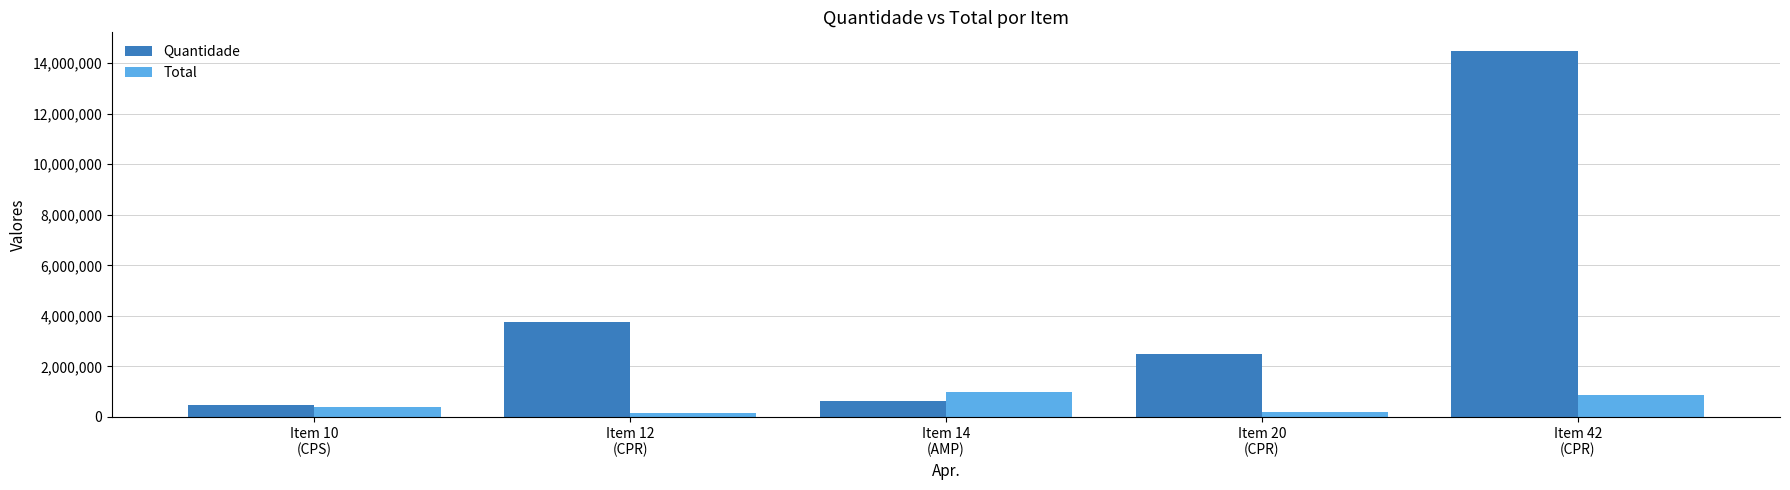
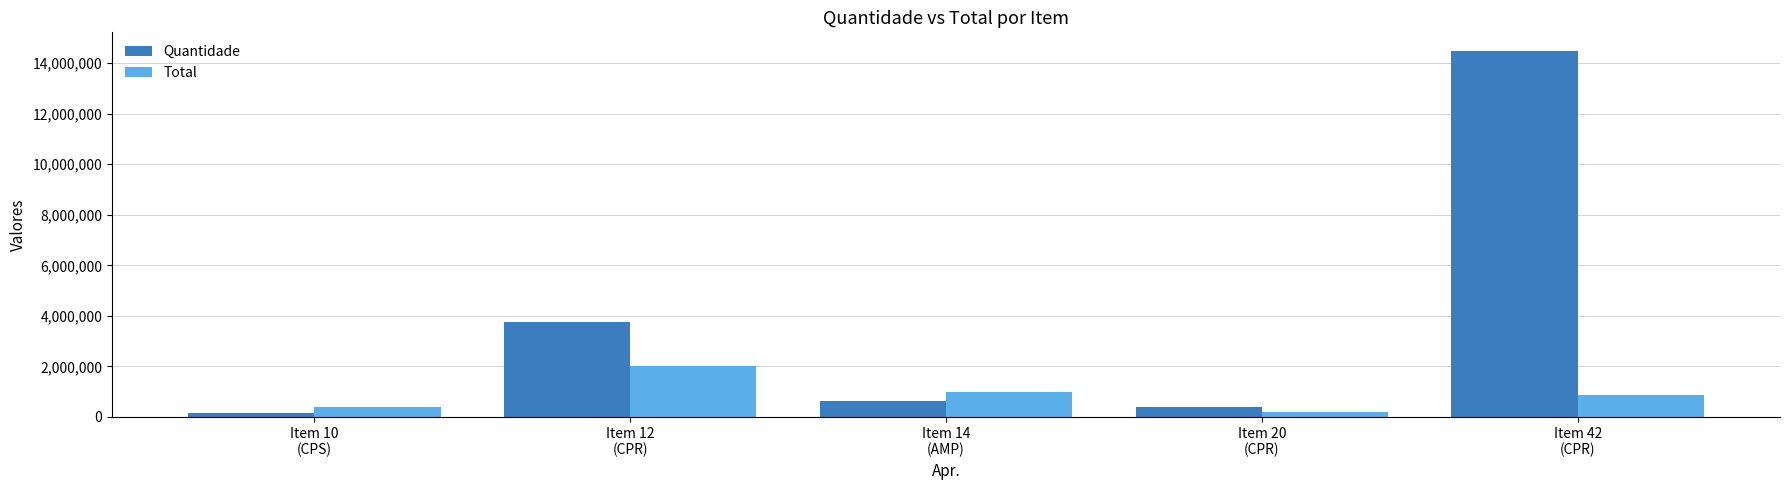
Quantidade, Item 10 (CPS): 500,000 -> 200,000
Total, Item 12 (CPR): 200,000 -> 2,000,000
Quantidade, Item 20 (CPR): 2,500,000 -> 400,000
